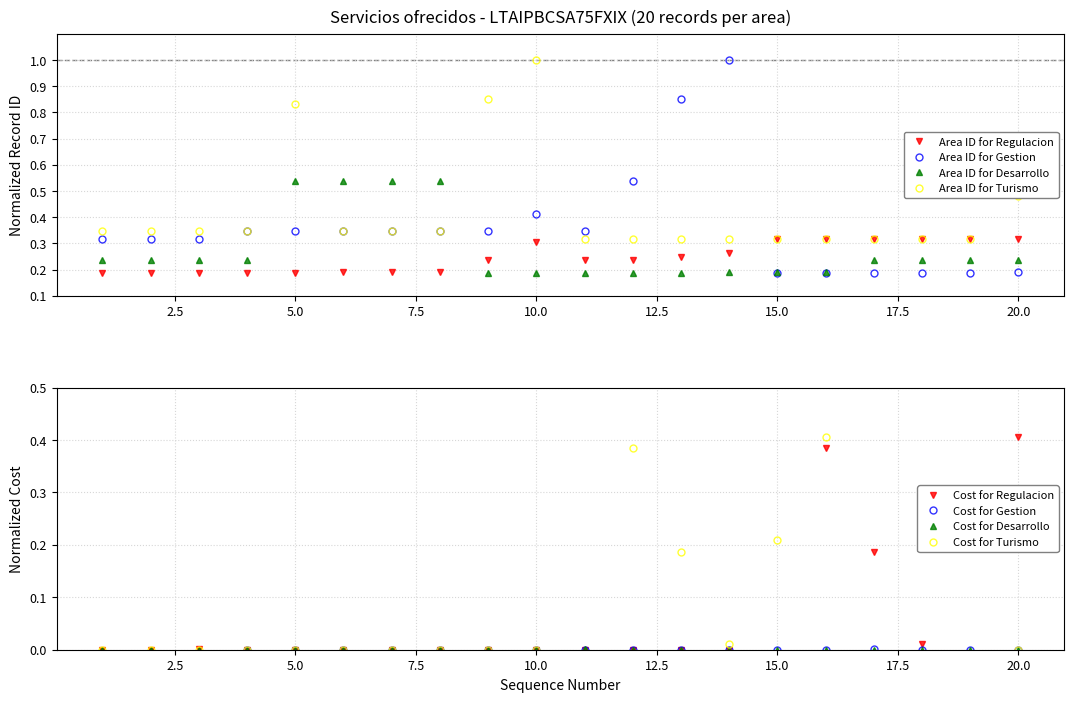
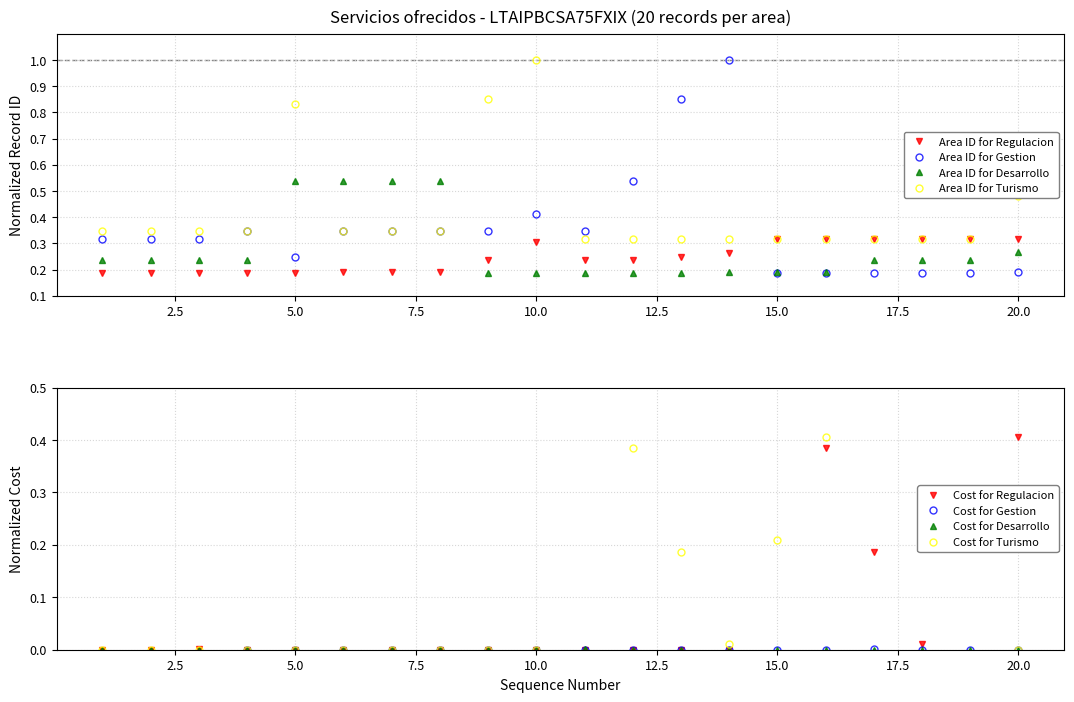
Servicios ofrecidos - LTAIPBCSA75FXIX (20 records per area), Area ID for Gestion, 5.0: 0.35 -> 0.25
Servicios ofrecidos - LTAIPBCSA75FXIX (20 records per area), Area ID for Desarrollo, 20.0: 0.24 -> 0.27
